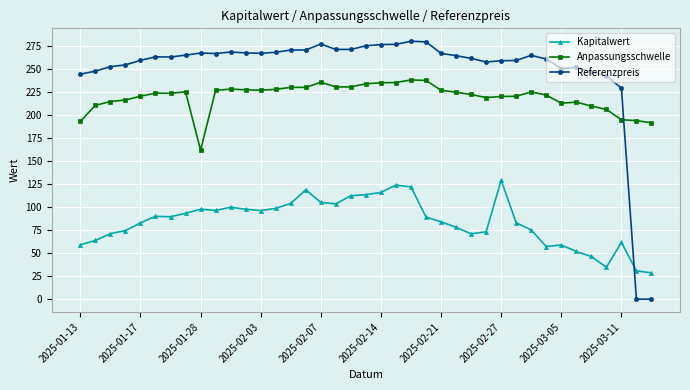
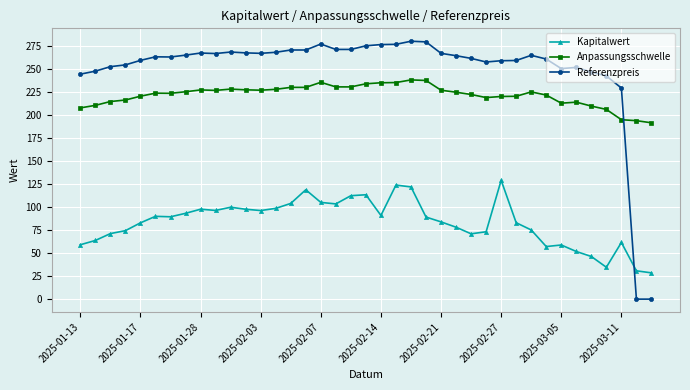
Anpassungsschwelle, 2025-01-13: 190 -> 210
Anpassungsschwelle, 2025-01-28: 160 -> 230
Kapitalwert, 2025-02-14: 120 -> 90
